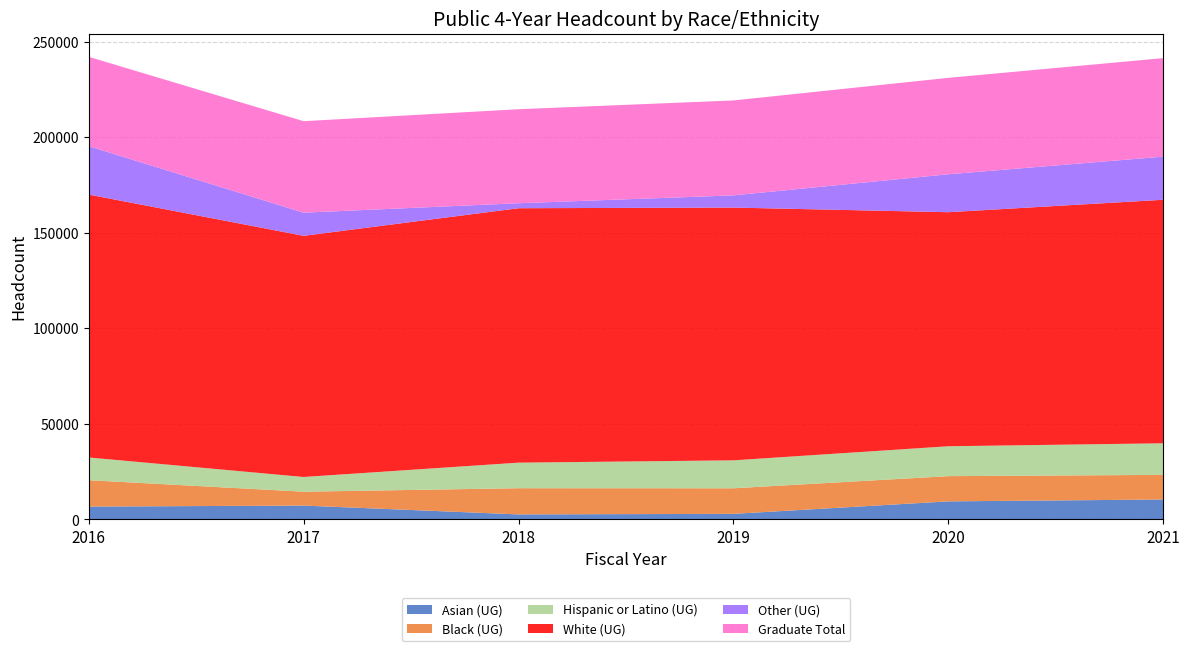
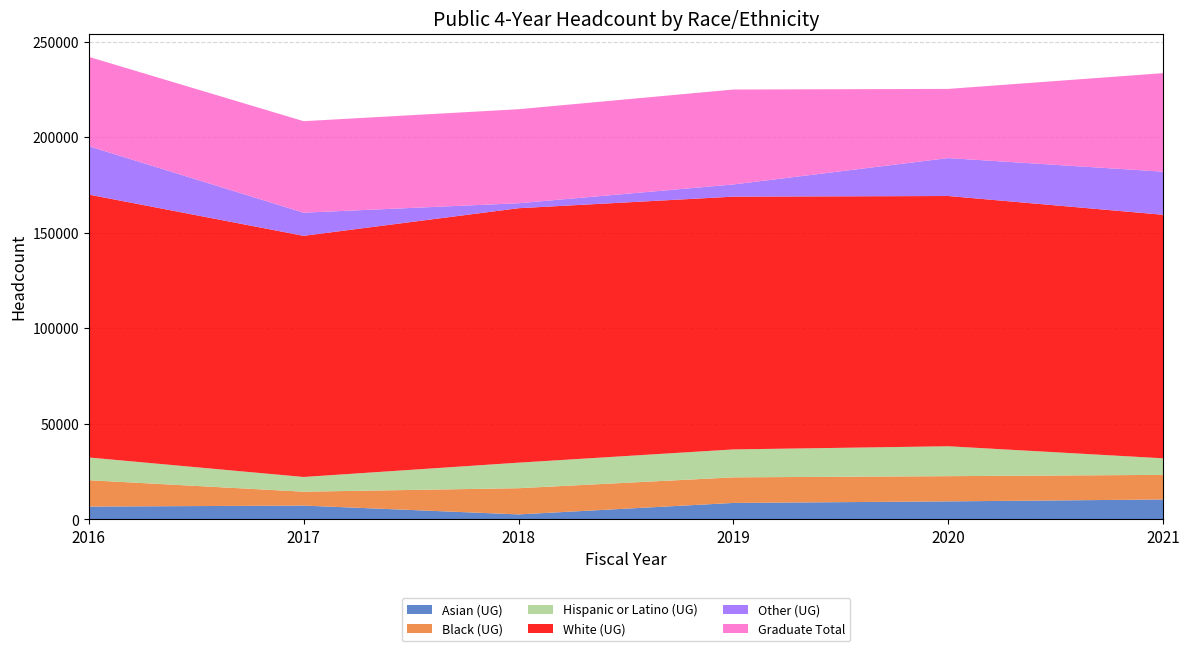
Asian (UG), 2019: 3000 -> 9000
White (UG), 2020: 122000 -> 131000
Graduate Total, 2020: 50000 -> 36000
Hispanic or Latino (UG), 2021: 17000 -> 9000
